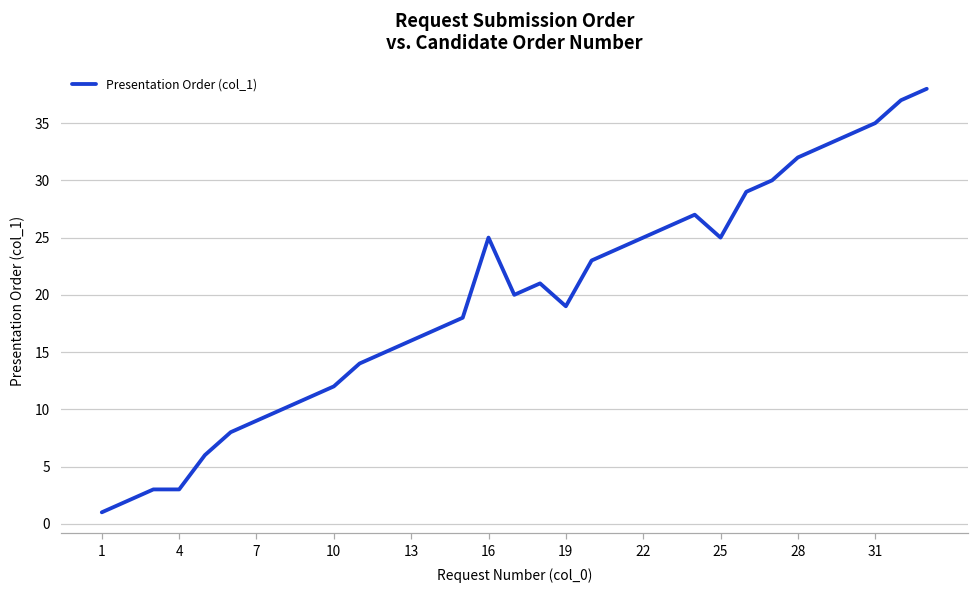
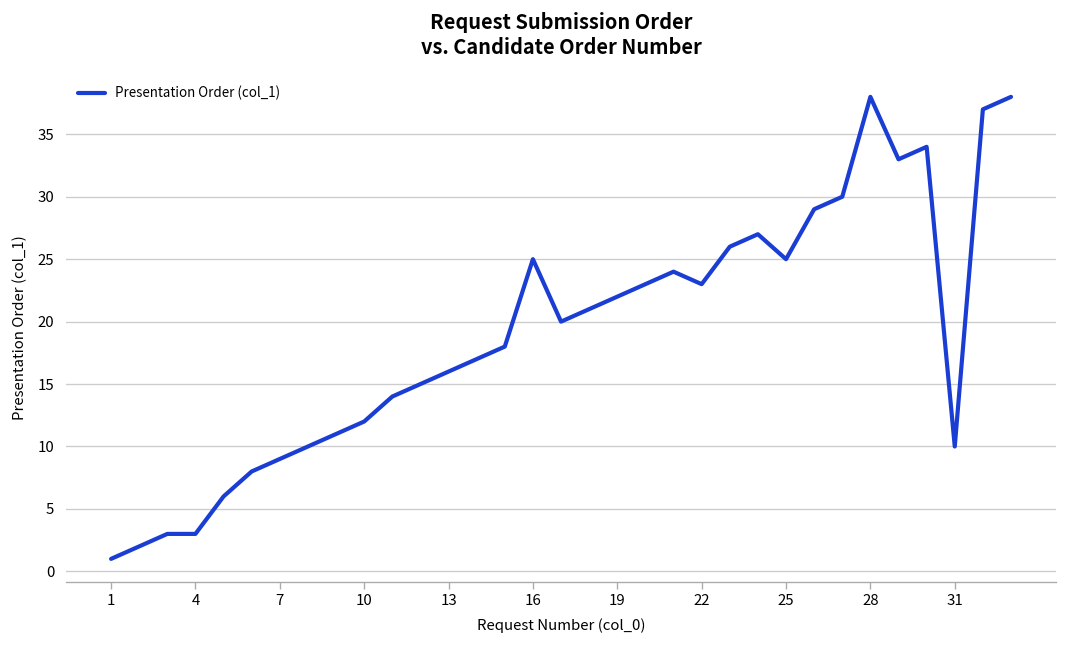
19: 19 -> 22
22: 25 -> 23
28: 32 -> 38
31: 35 -> 10
